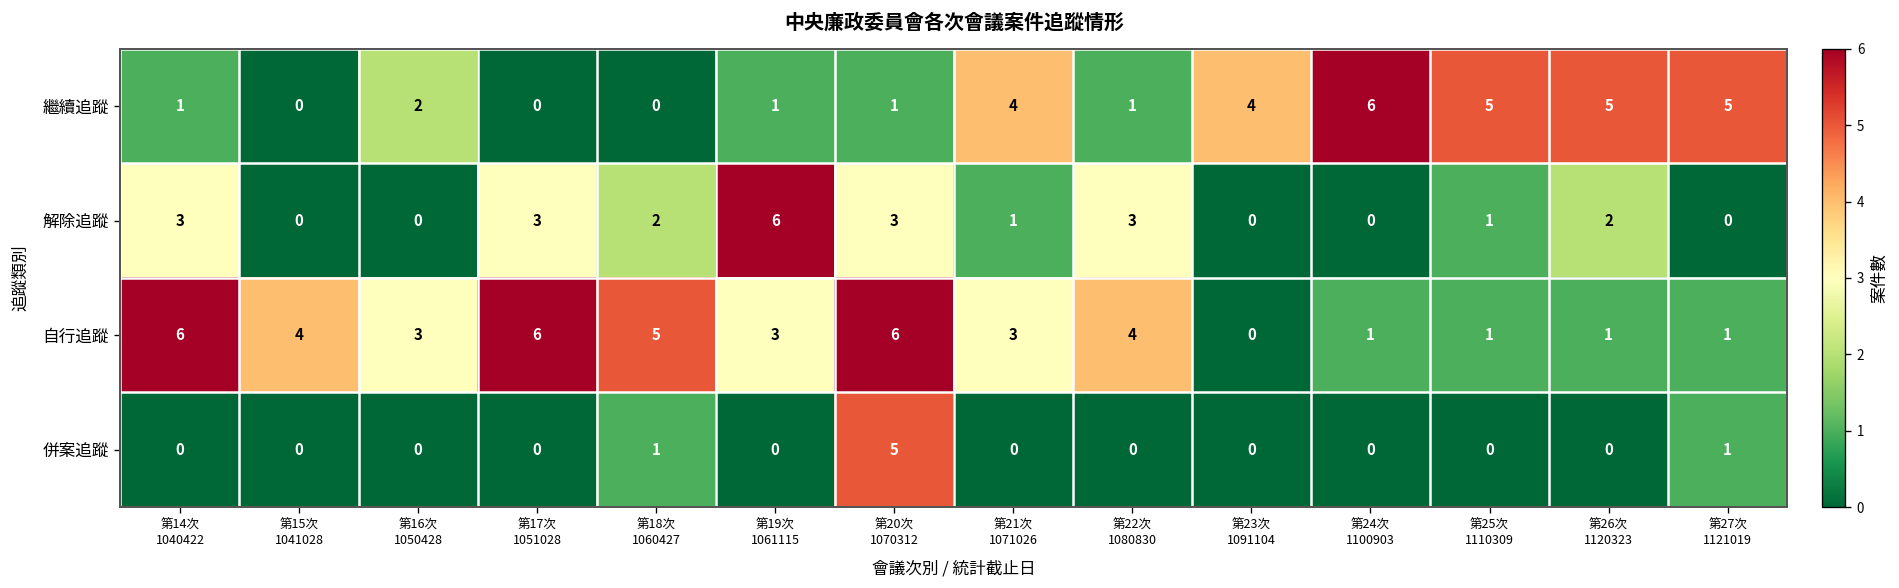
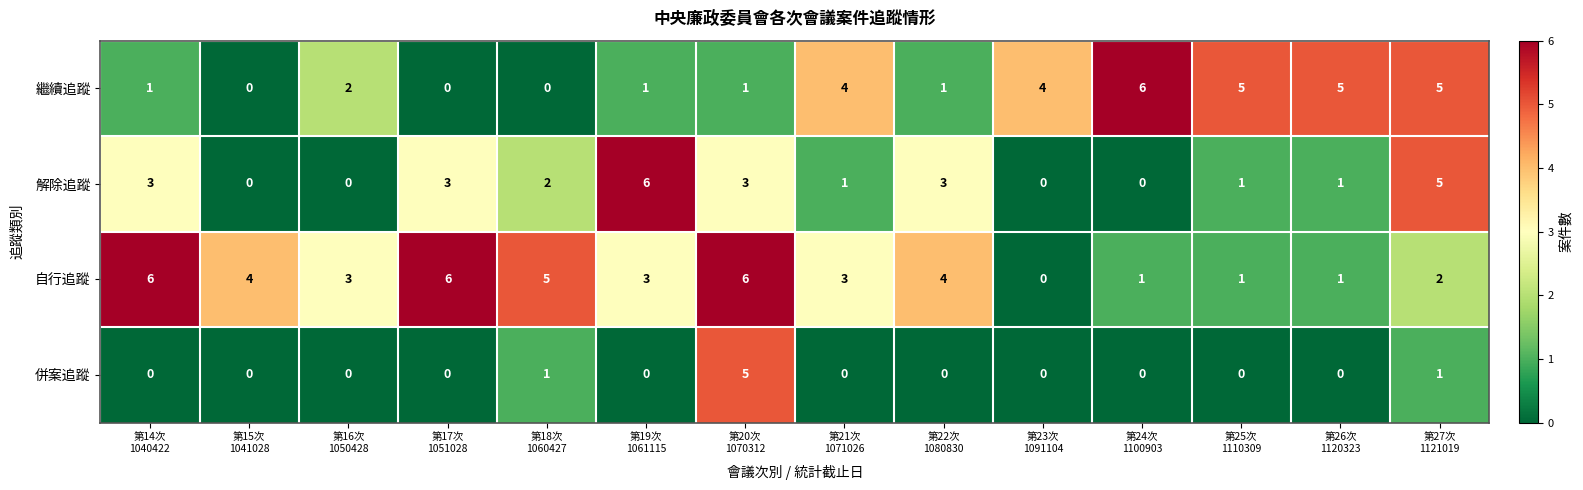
解除追蹤, 第26次 1120323: 2 -> 1
解除追蹤, 第27次 1121019: 0 -> 5
自行追蹤, 第27次 1121019: 1 -> 2
